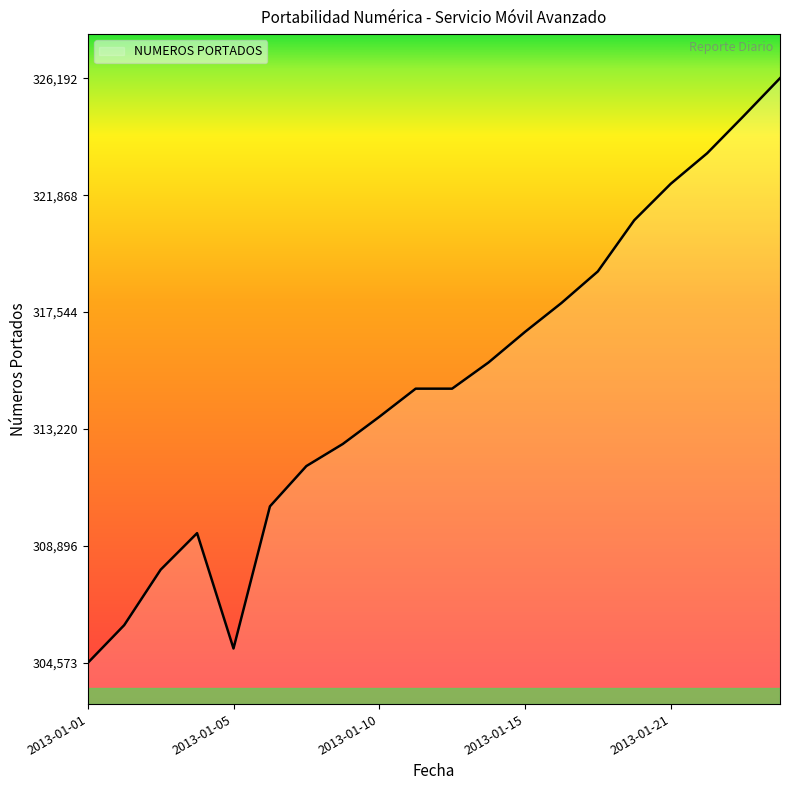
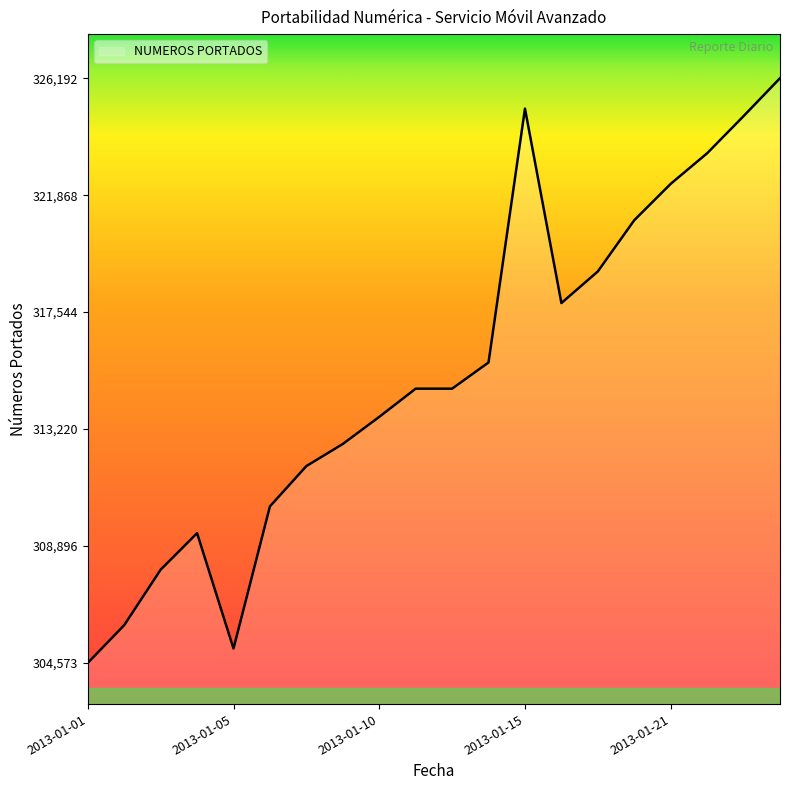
2013-01-15: 316,800 -> 325,100
